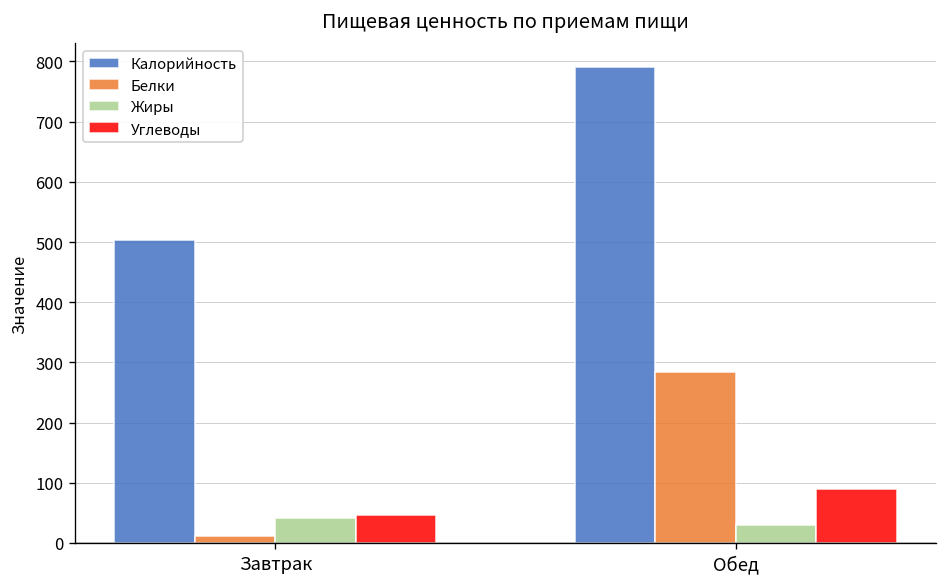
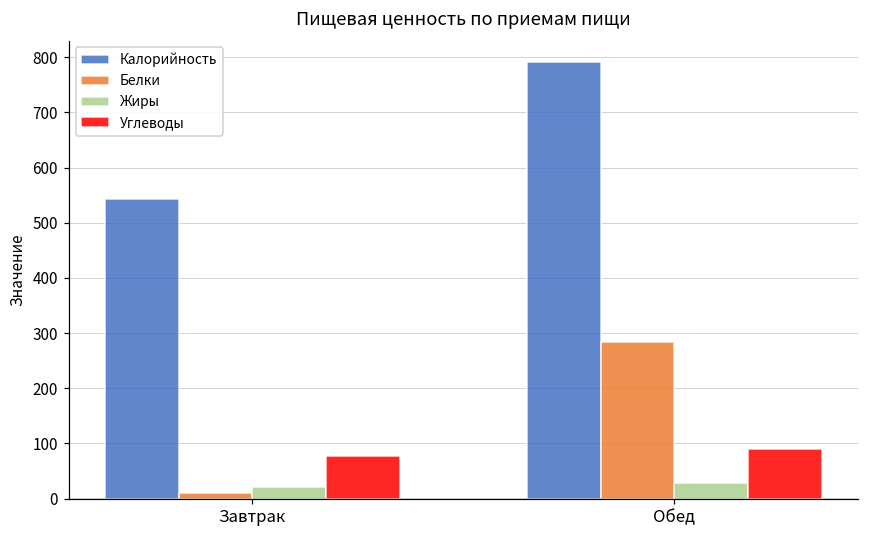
Калорийность, Завтрак: 500 -> 540
Жиры, Завтрак: 40 -> 20
Углеводы, Завтрак: 50 -> 80
